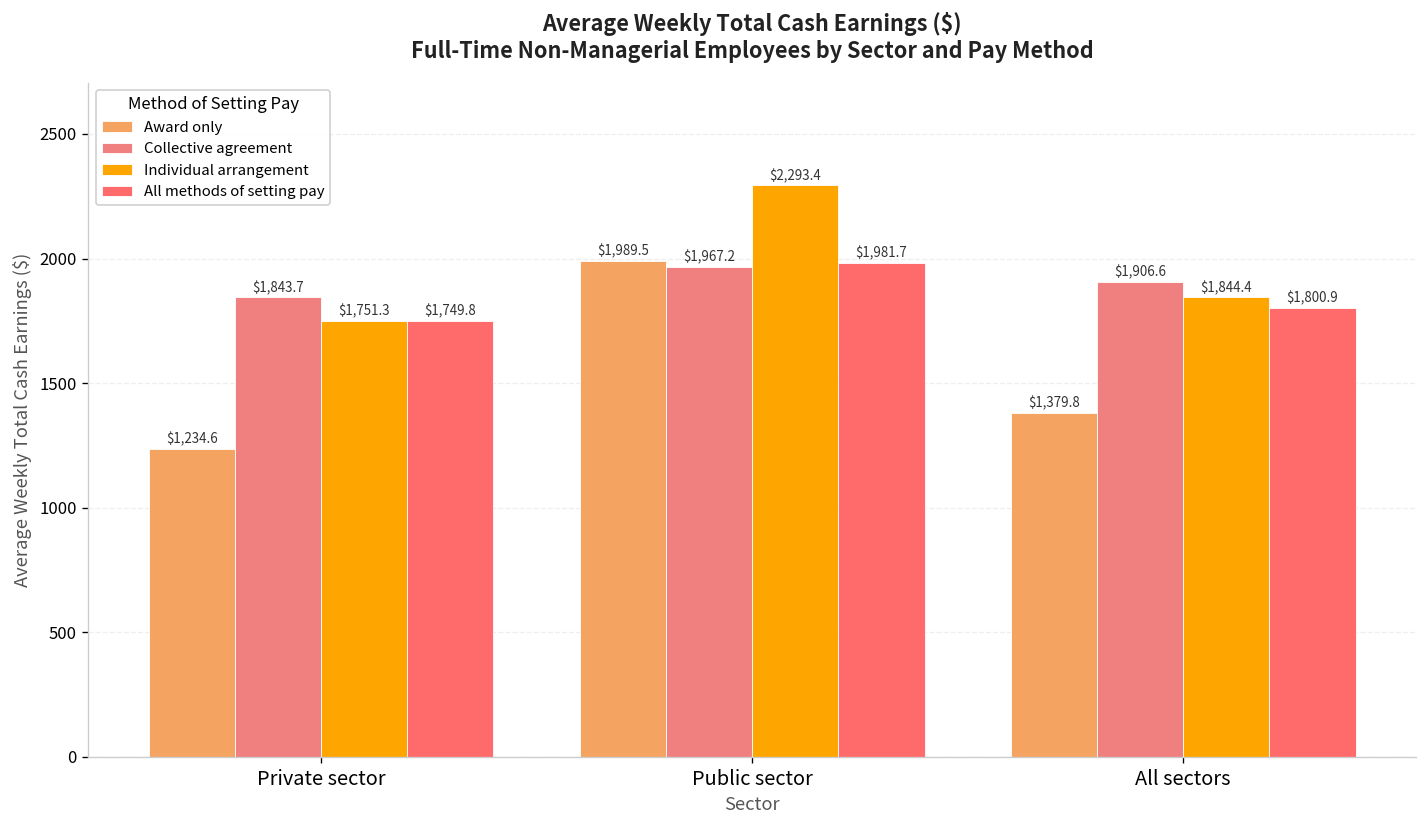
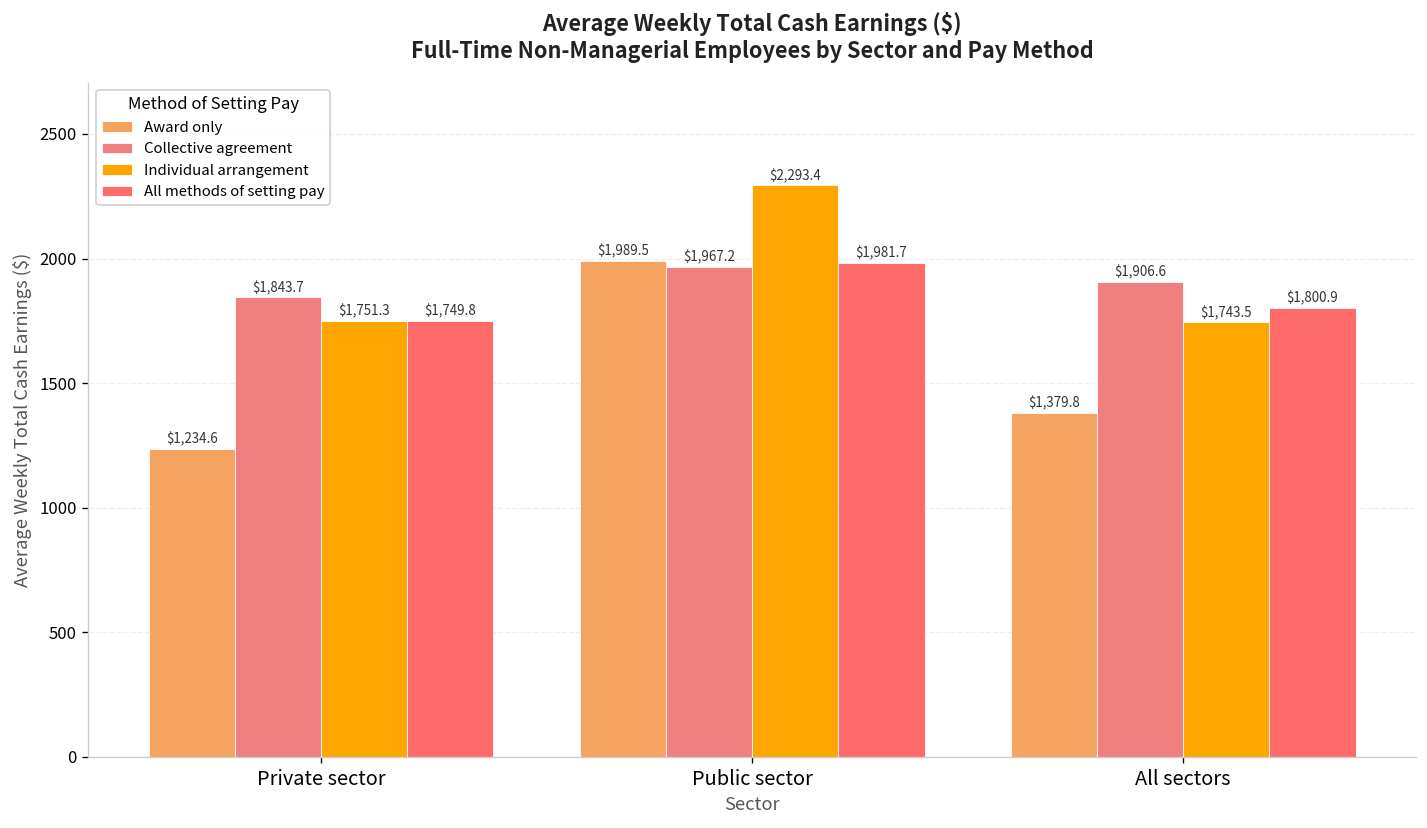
Individual arrangement, All sectors: $1,844.4 -> $1,743.5
